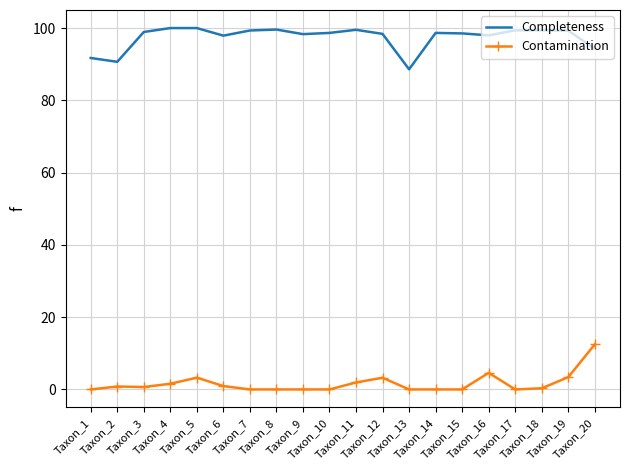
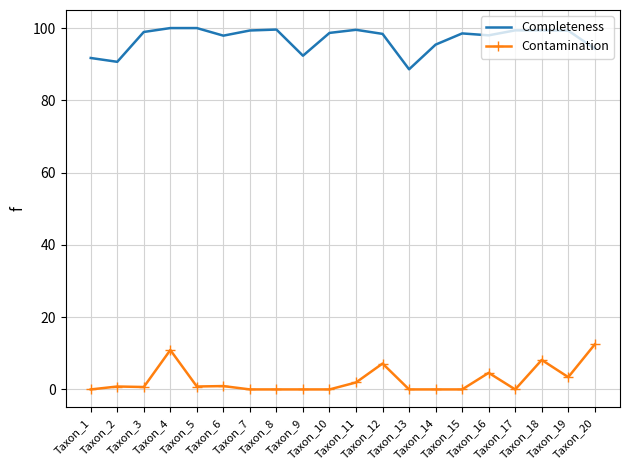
Contamination, Taxon_4: 2 -> 11
Contamination, Taxon_5: 3 -> 1
Completeness, Taxon_9: 98 -> 92
Contamination, Taxon_12: 3 -> 7
Completeness, Taxon_14: 99 -> 95
Contamination, Taxon_18: 0 -> 8
